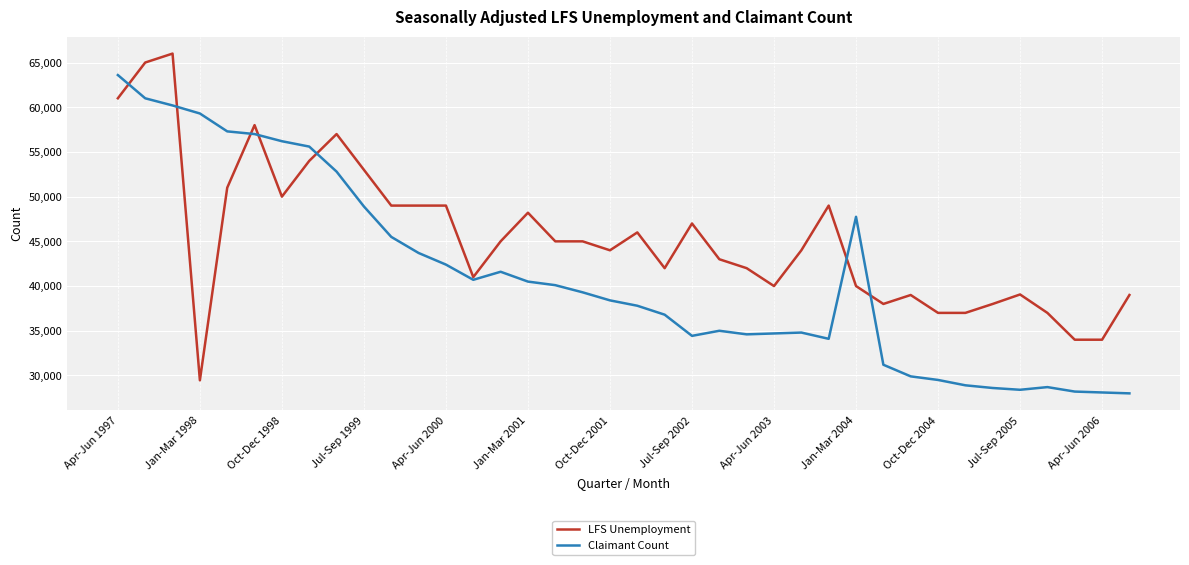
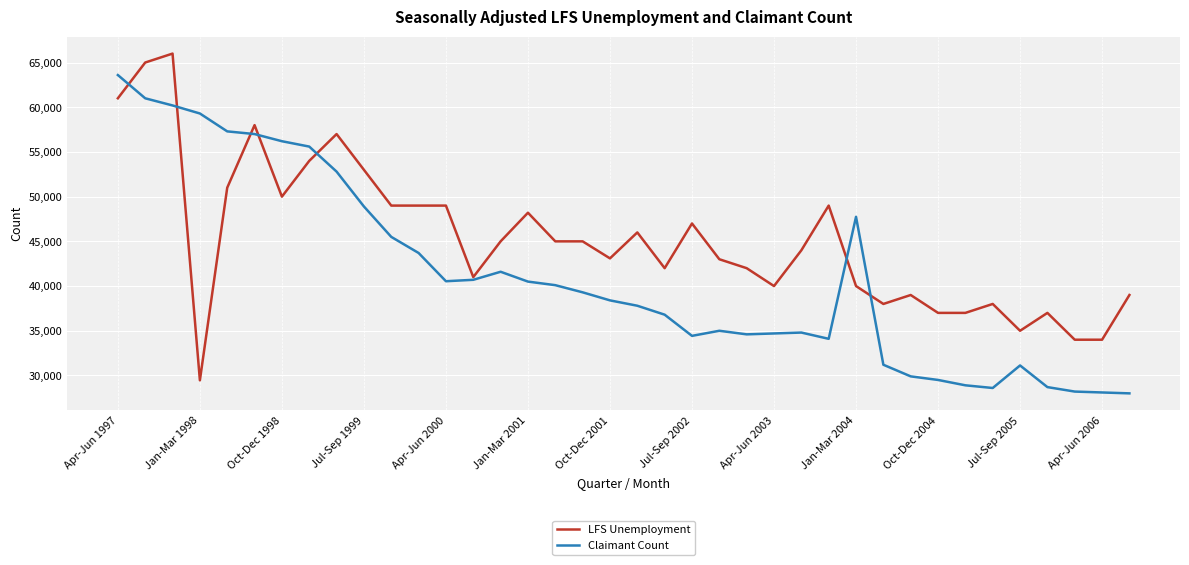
Claimant Count, Apr-Jun 2000: 42,000 -> 41,000
LFS Unemployment, Oct-Dec 2001: 44,000 -> 43,000
LFS Unemployment, Jul-Sep 2005: 39,000 -> 35,000
Claimant Count, Jul-Sep 2005: 28,000 -> 31,000
